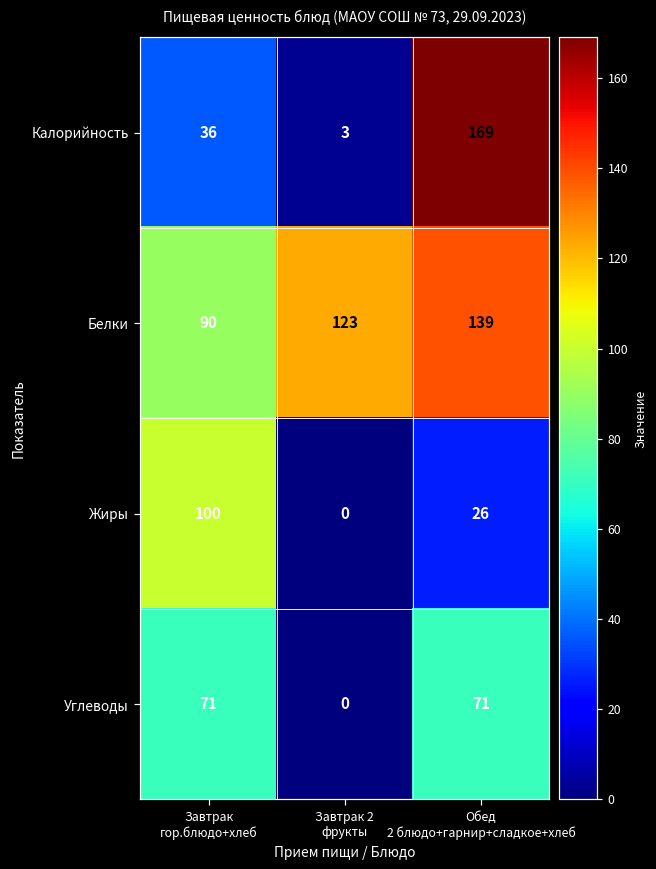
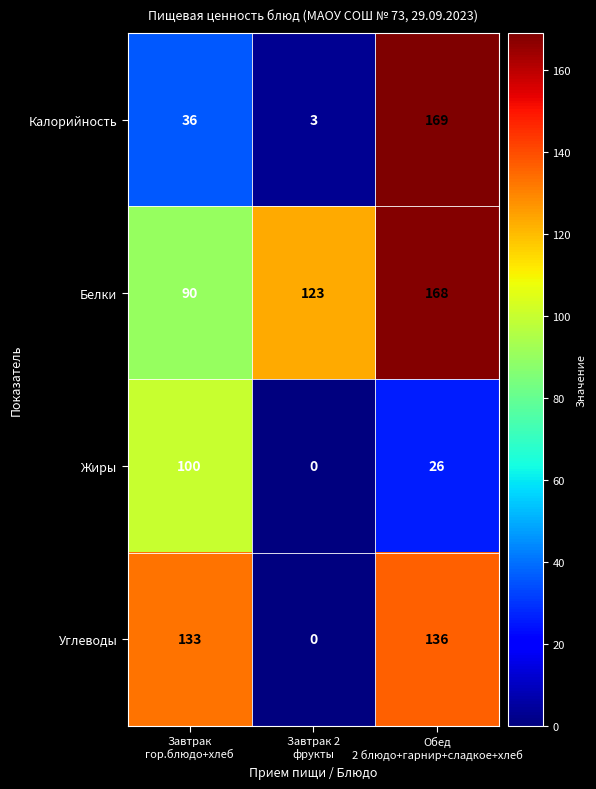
Белки, Обед 2 блюдо+гарнир+сладкое+хлеб: 139 -> 168
Углеводы, Завтрак гор.блюдо+хлеб: 71 -> 133
Углеводы, Обед 2 блюдо+гарнир+сладкое+хлеб: 71 -> 136
